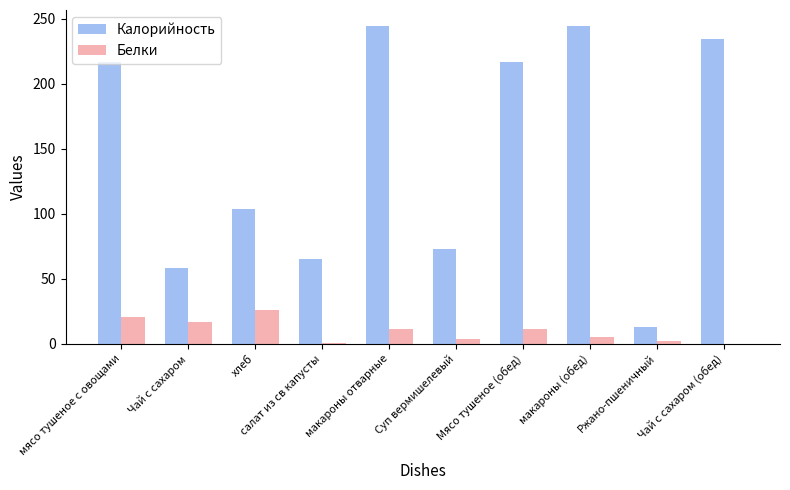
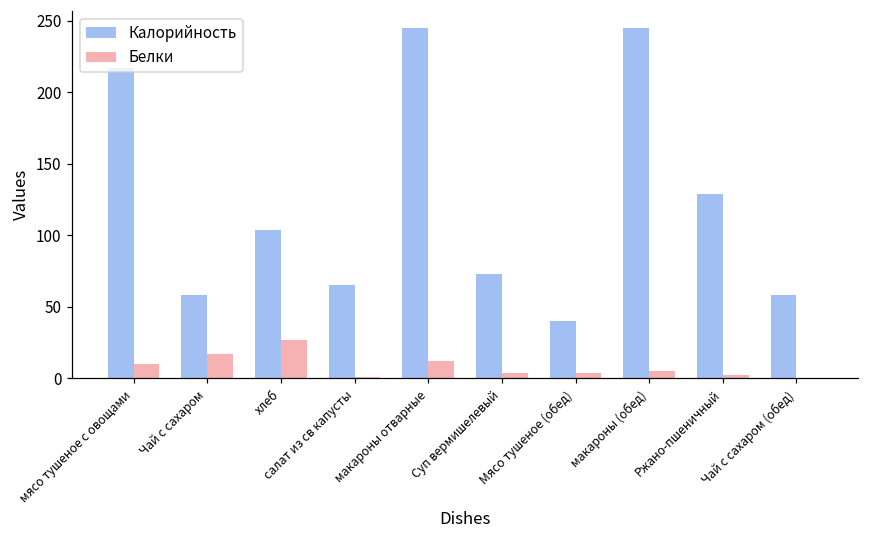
Белки, мясо тушеное с овощами: 20 -> 10
Калорийность, Мясо тушеное (обед): 217 -> 40
Белки, Мясо тушеное (обед): 11 -> 4
Калорийность, Ржано-пшеничный: 13 -> 129
Калорийность, Чай с сахаром (обед): 235 -> 58
